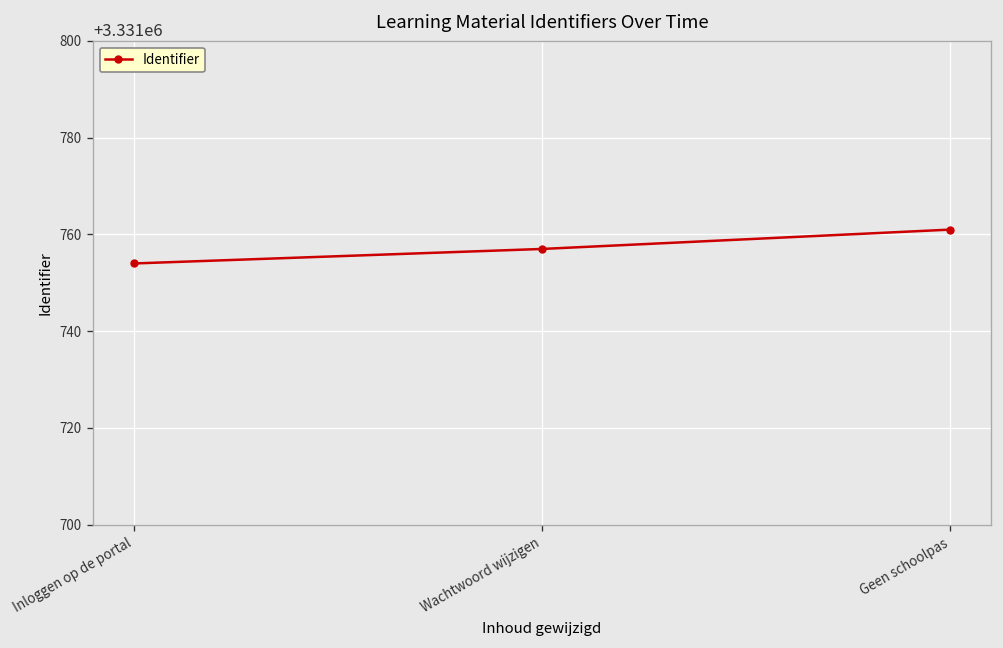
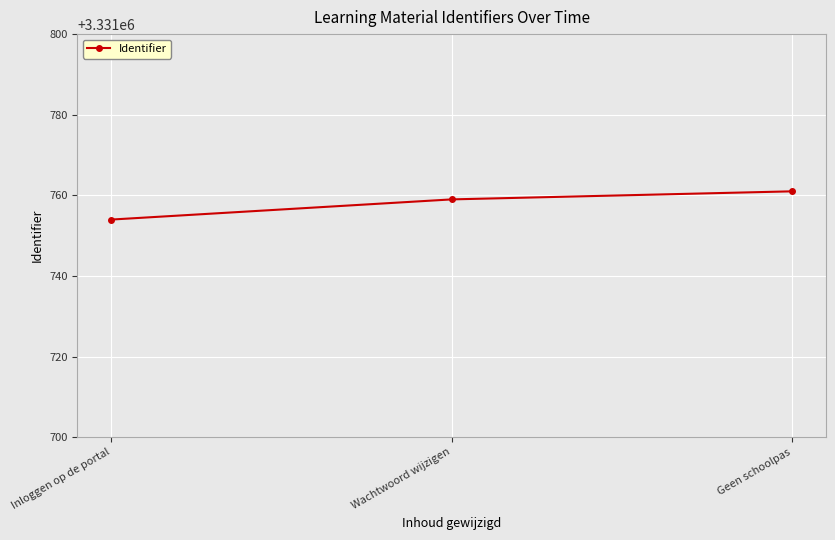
Wachtwoord wijzigen: 3331757 -> 3331759
